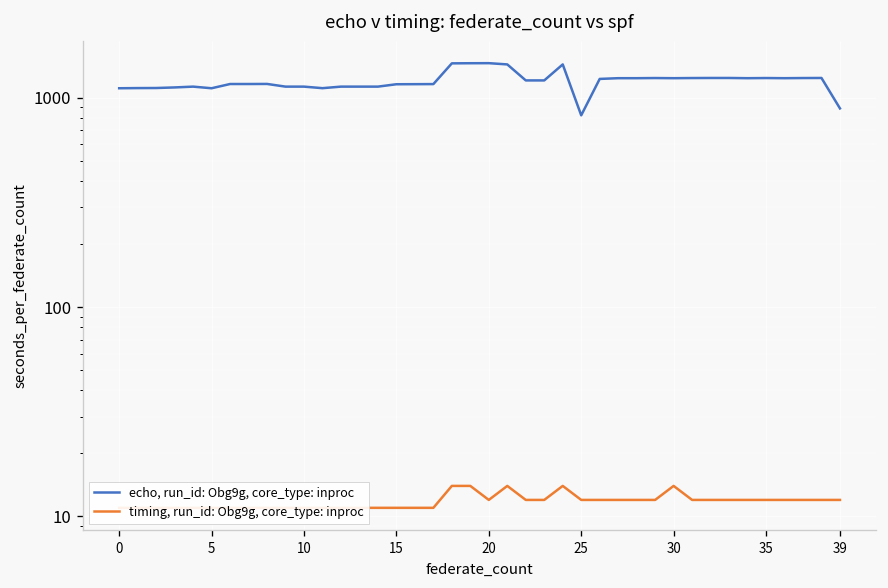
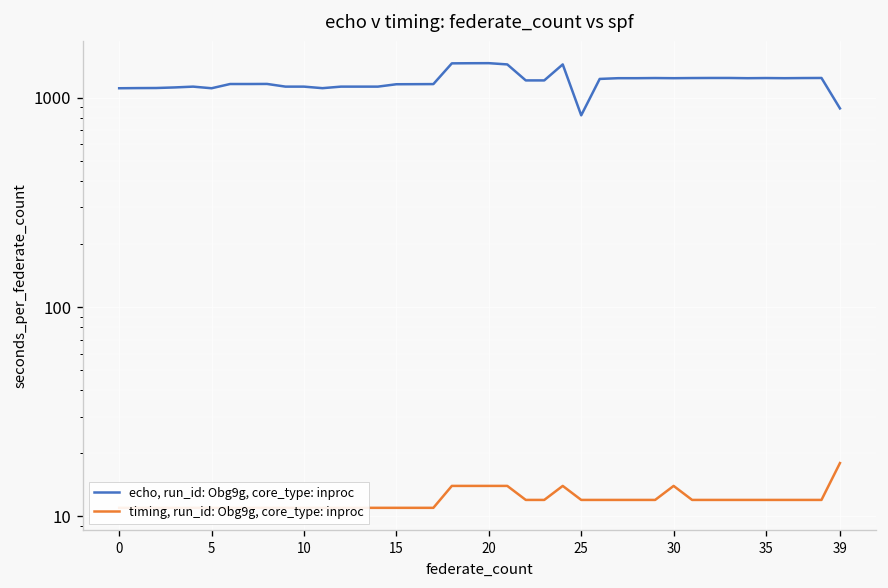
timing, run_id: Obg9g, core_type: inproc, 20: 12 -> 14
timing, run_id: Obg9g, core_type: inproc, 39: 12 -> 18
